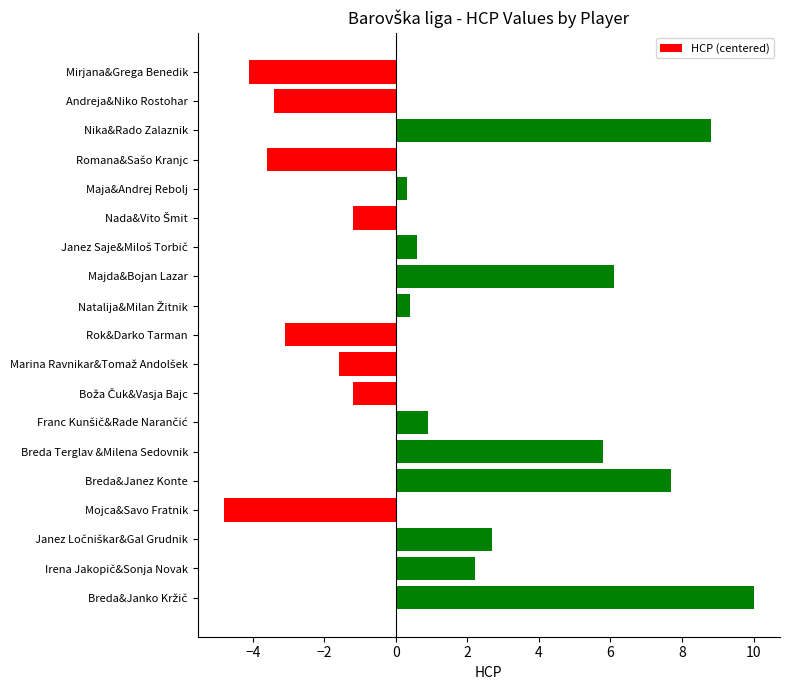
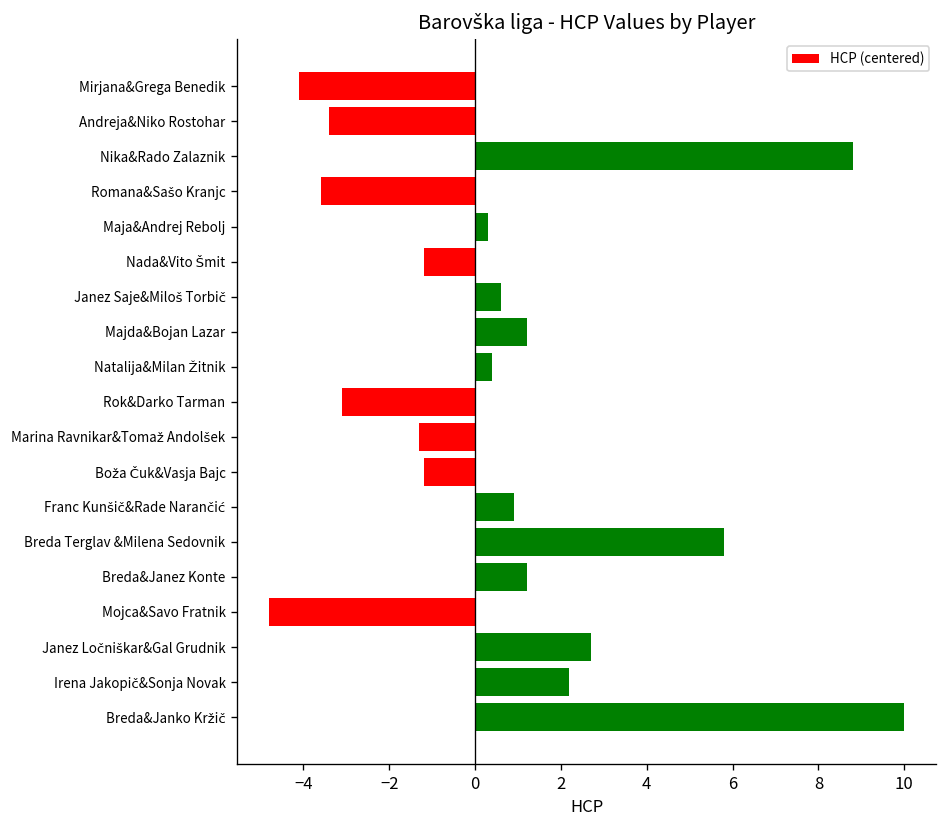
Majda&Bojan Lazar: 6.1 -> 1.2
Marina Ravnikar&Tomaž Andolšek: -1.6 -> -1.3
Breda&Janez Konte: 7.7 -> 1.2
